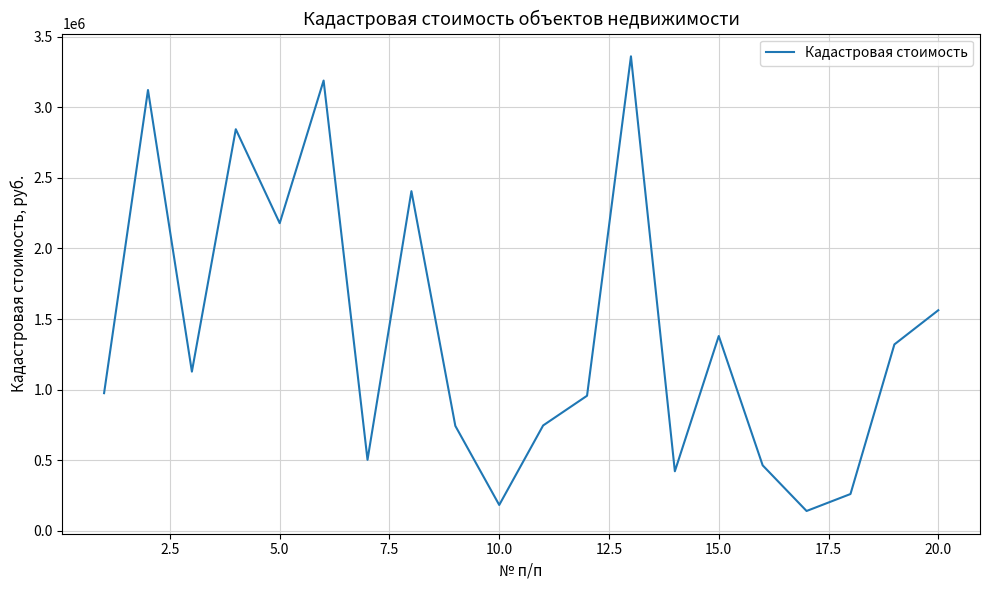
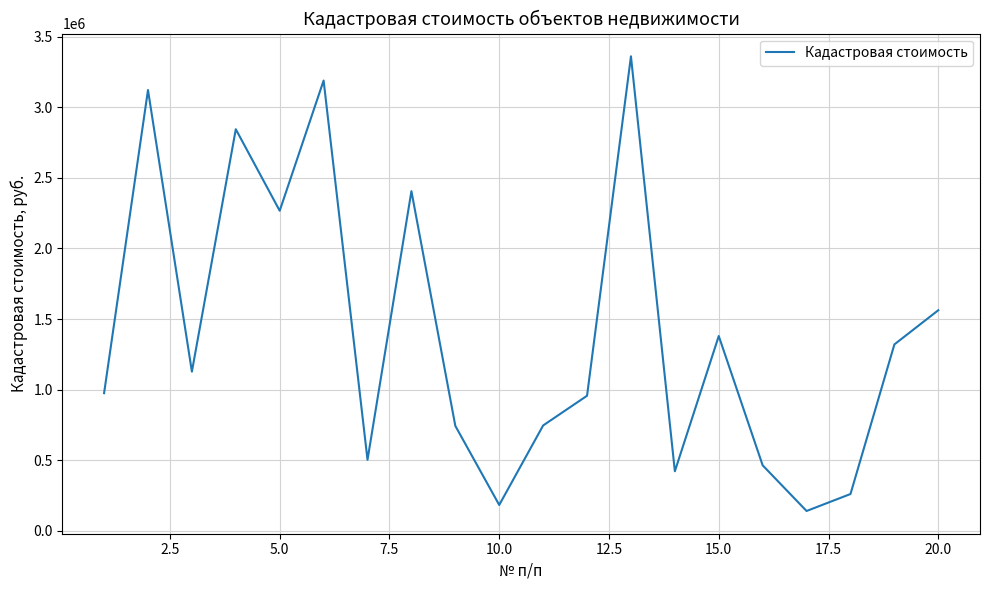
5.0: 2180000 -> 2270000
